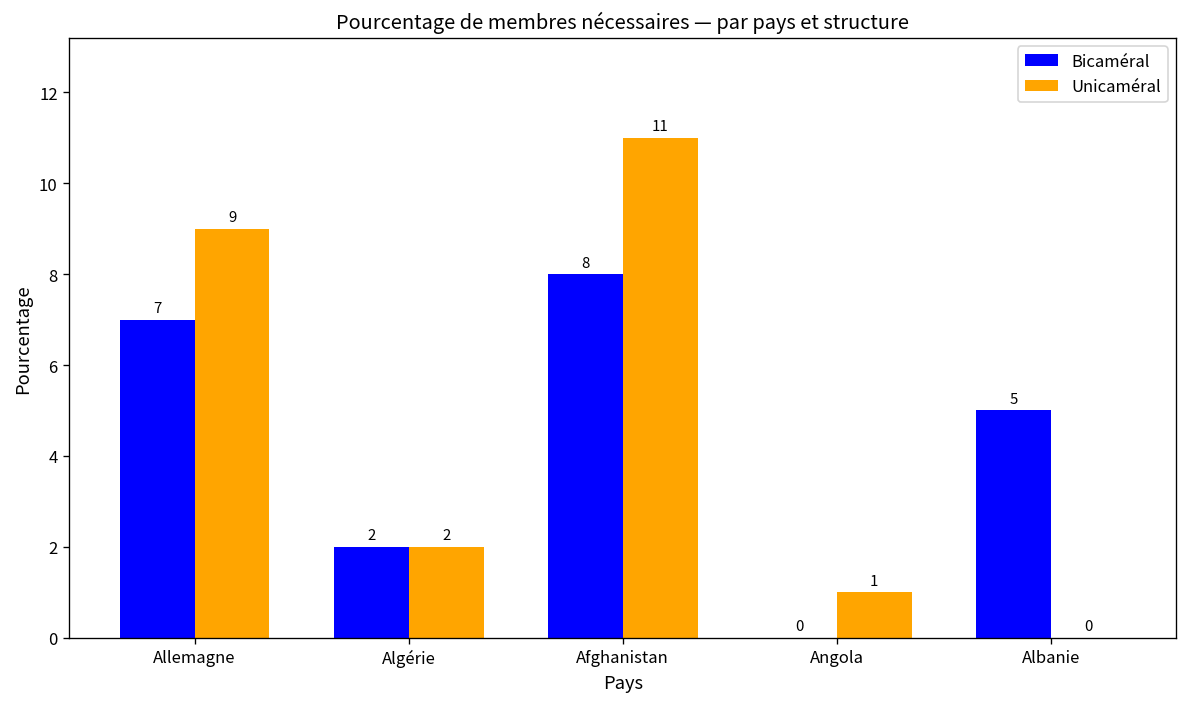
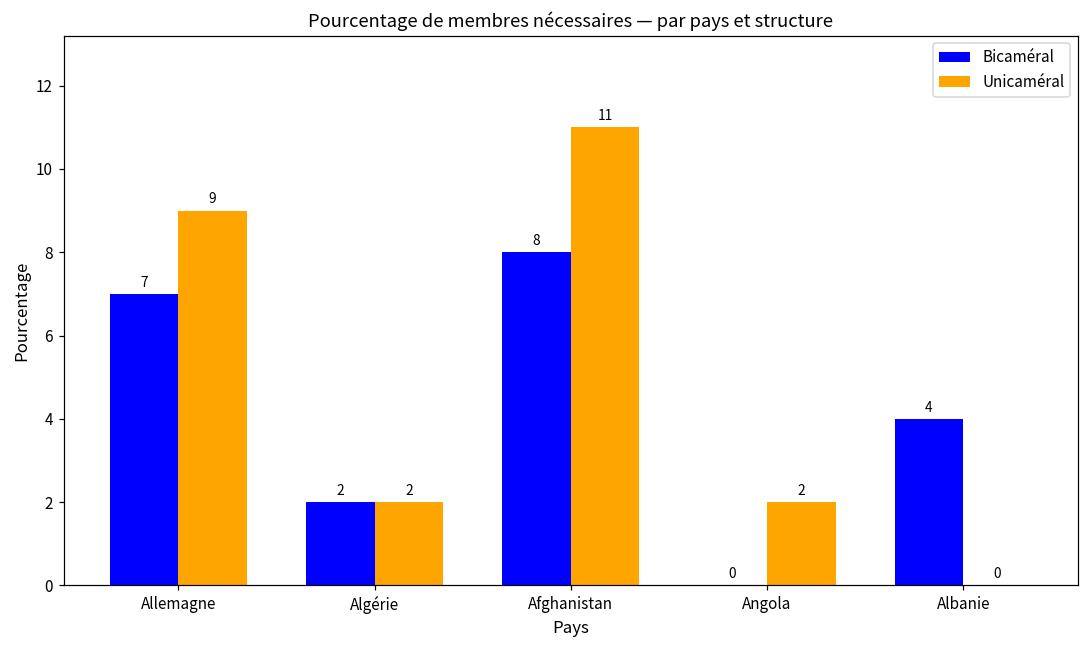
Unicaméral, Angola: 1 -> 2
Bicaméral, Albanie: 5 -> 4
